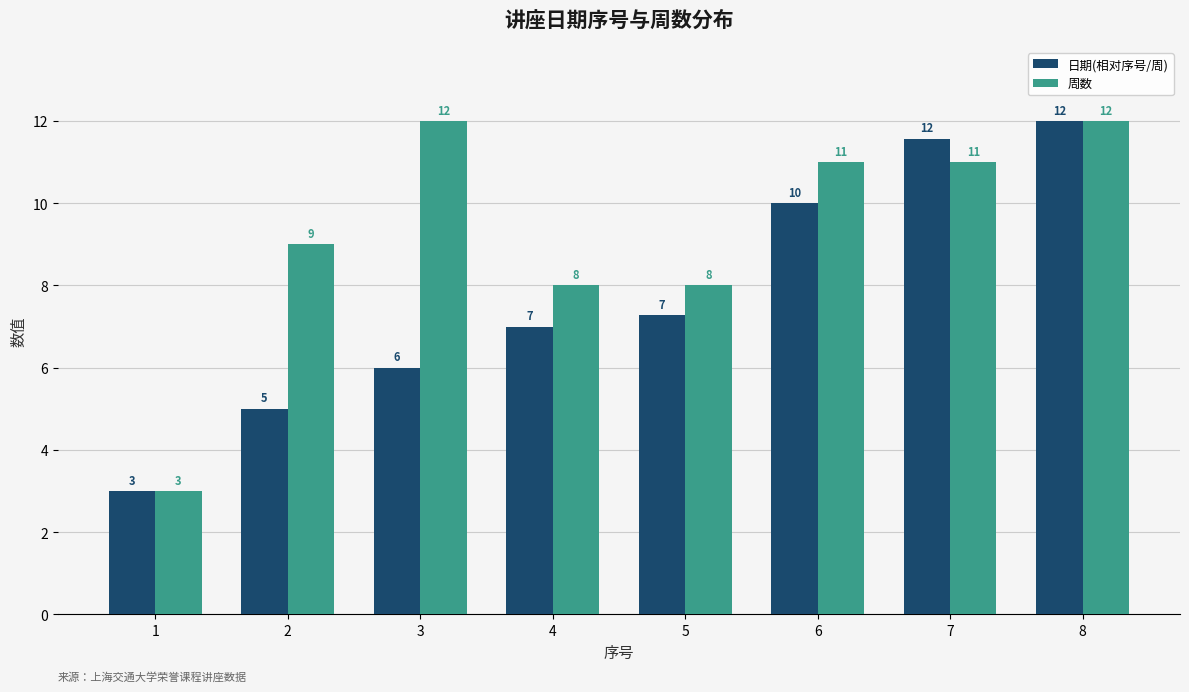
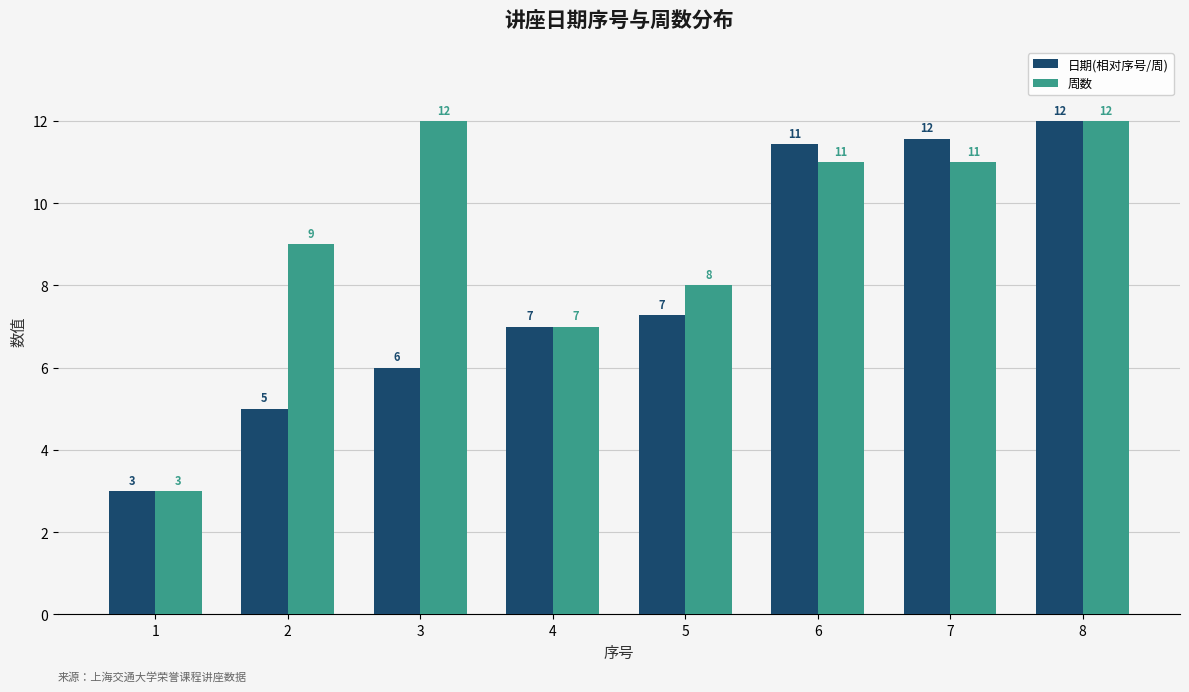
周数, 4: 8 -> 7
日期(相对序号/周), 6: 10 -> 11
